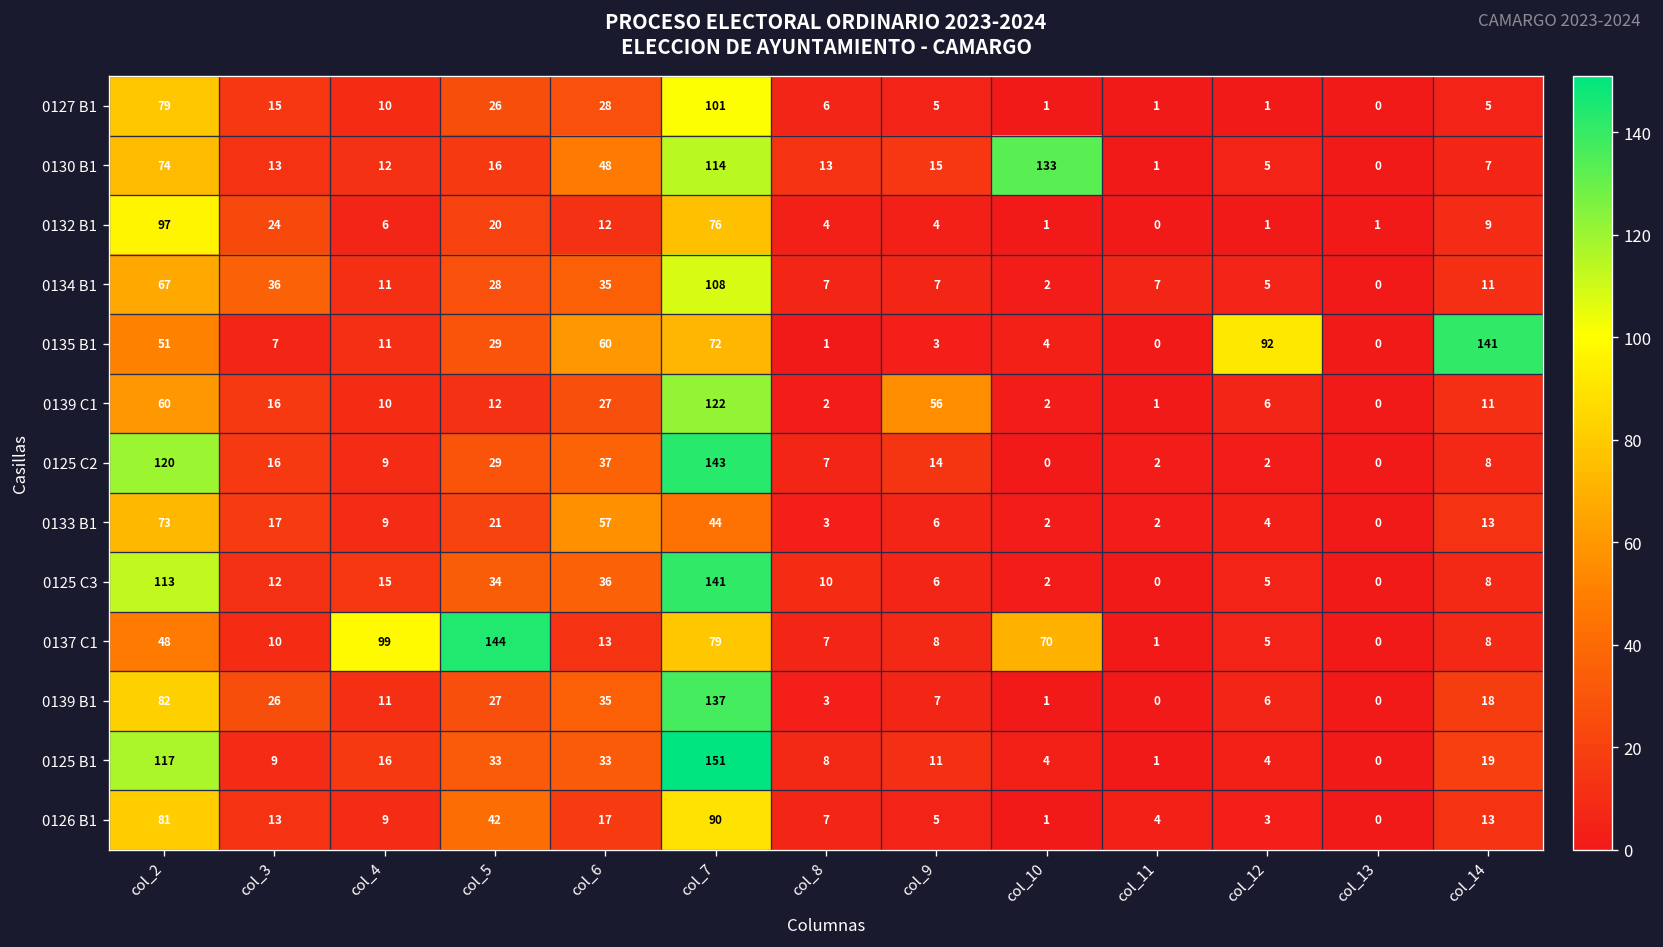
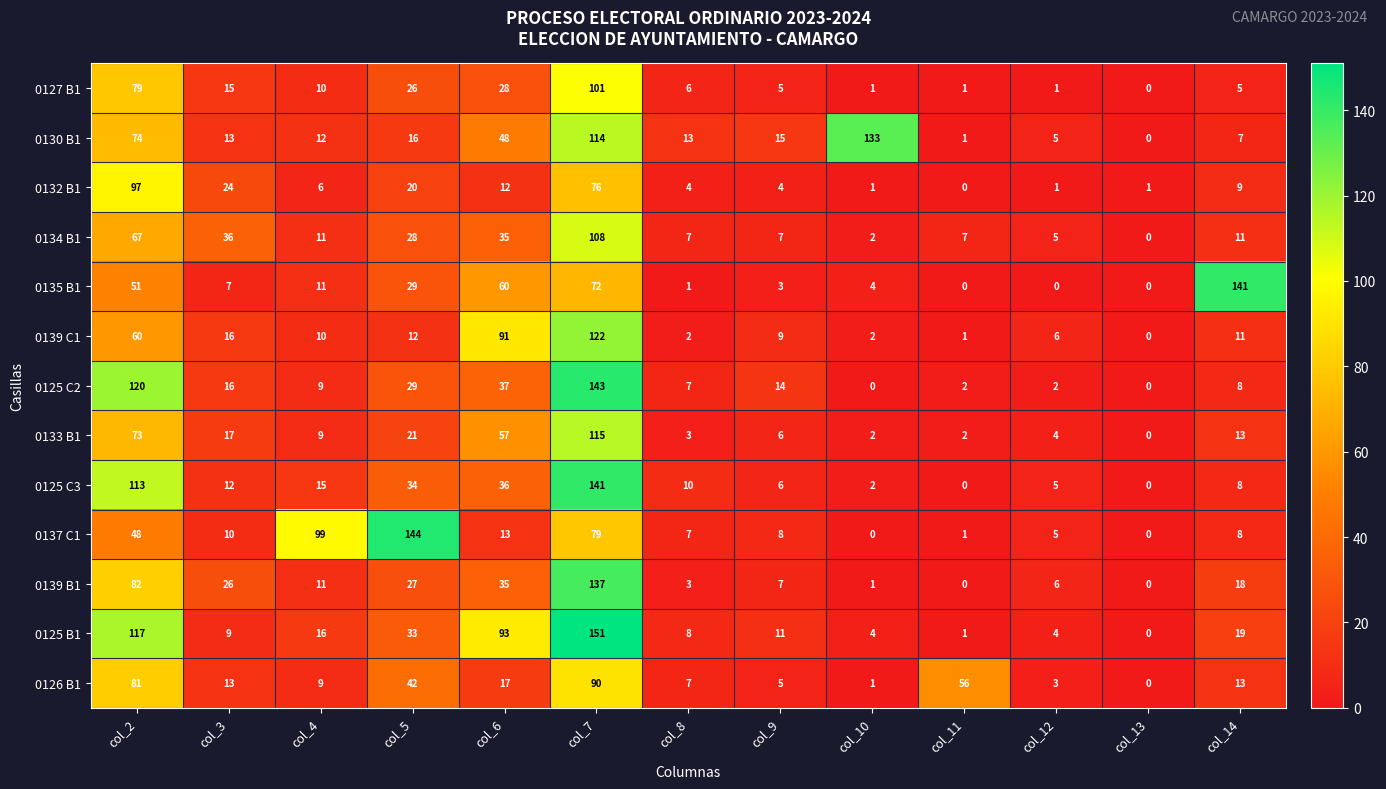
0135 B1, col_12: 92 -> 0
0139 C1, col_6: 27 -> 91
0139 C1, col_9: 56 -> 9
0133 B1, col_7: 44 -> 115
0137 C1, col_10: 70 -> 0
0125 B1, col_6: 33 -> 93
0126 B1, col_11: 4 -> 56
